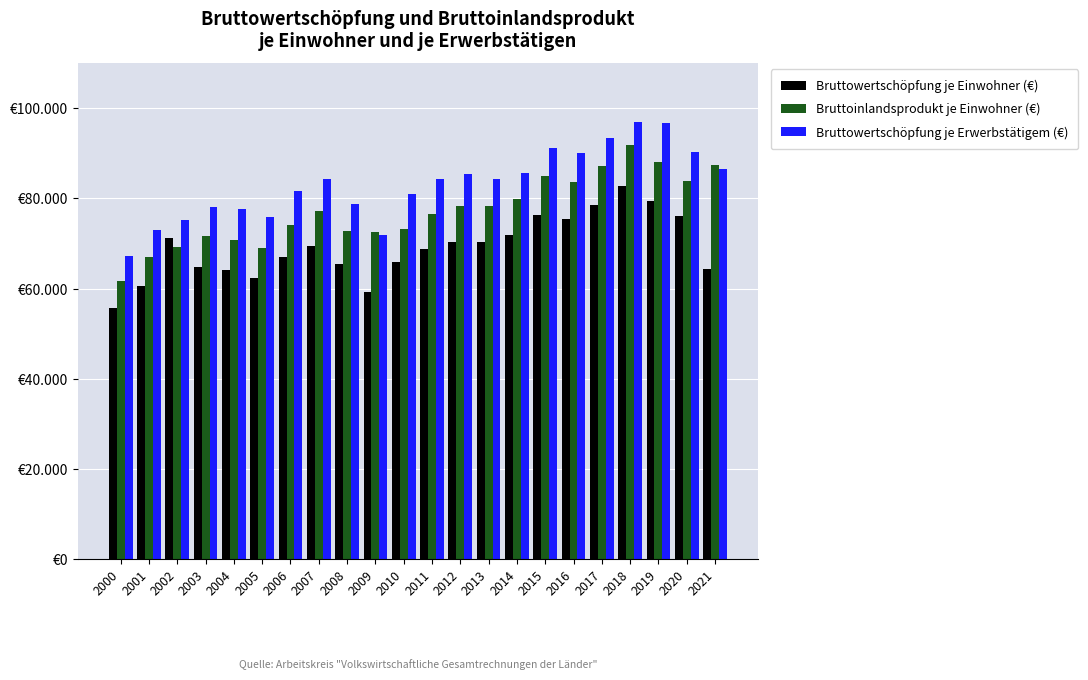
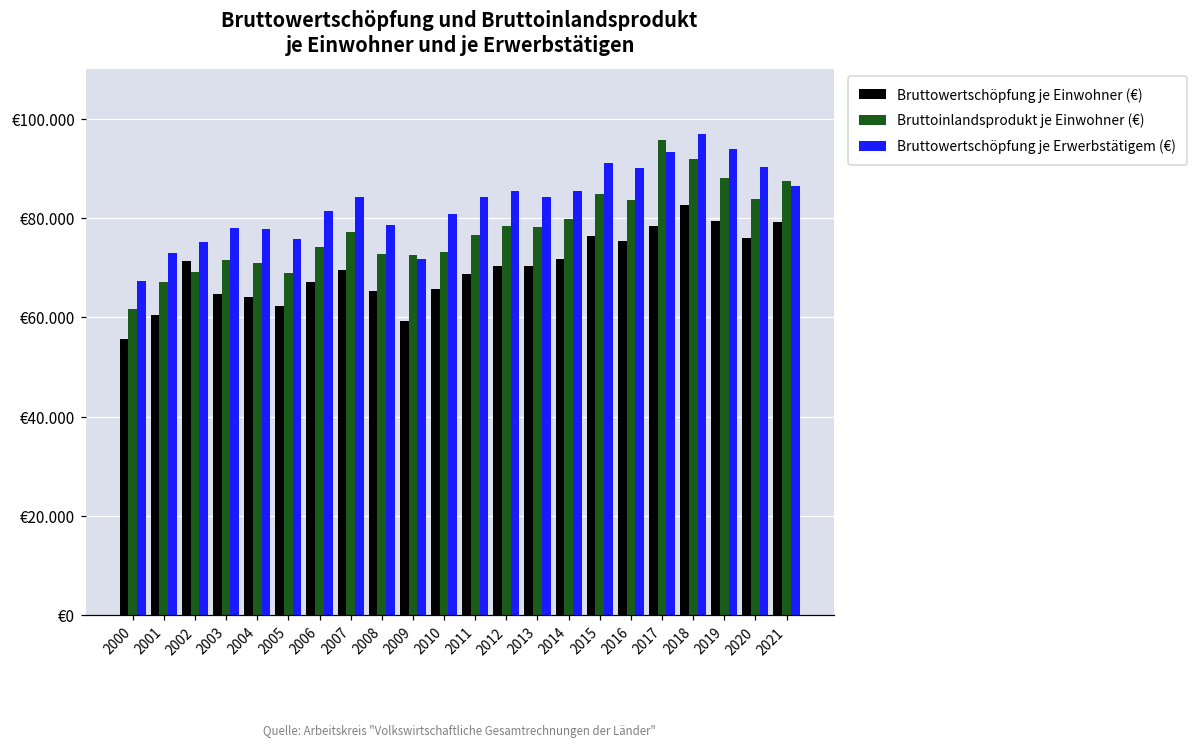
Bruttoinlandsprodukt je Einwohner (€), 2017: €87 -> €96
Bruttowertschöpfung je Erwerbstätigem (€), 2019: €97 -> €94
Bruttowertschöpfung je Einwohner (€), 2021: €64 -> €79
